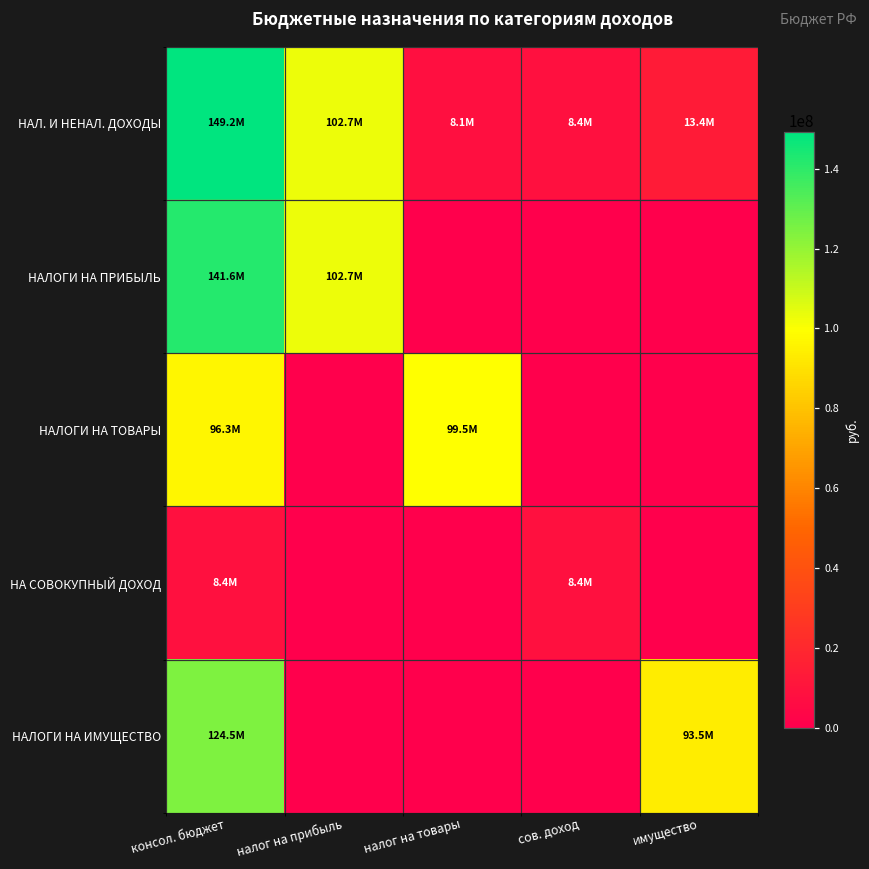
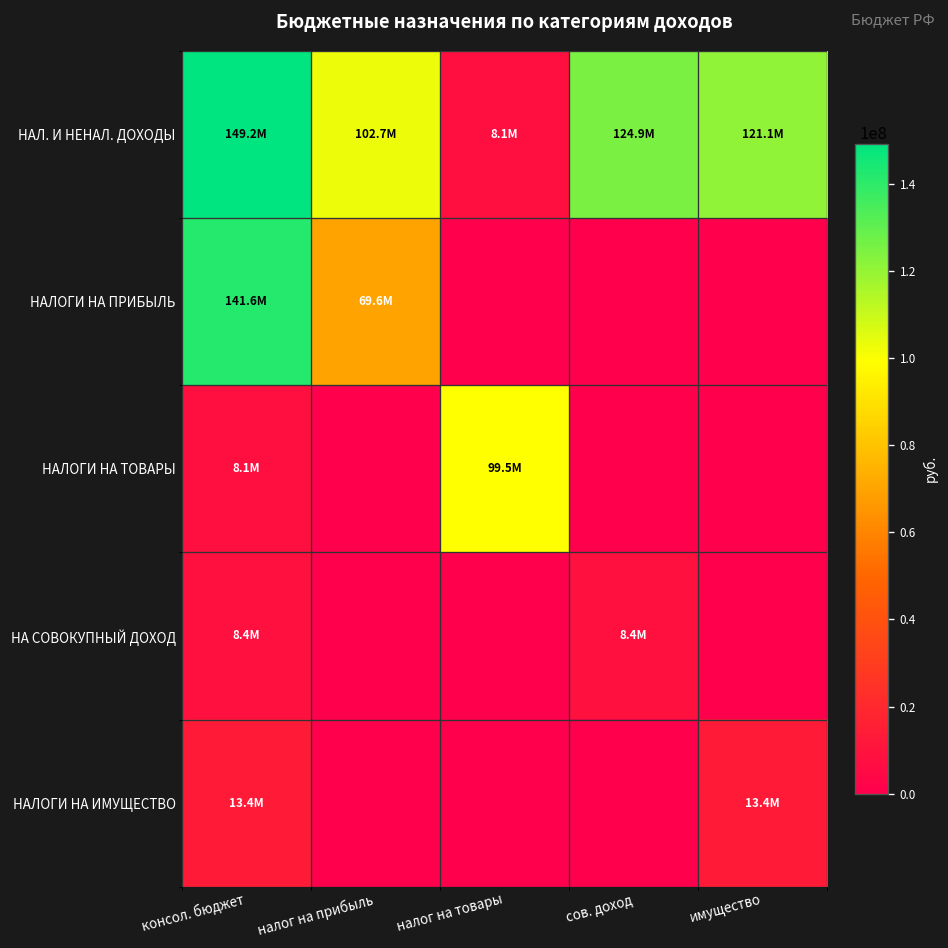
НАЛ. И НЕНАЛ. ДОХОДЫ, сов. доход: 8.4M -> 124.9M
НАЛ. И НЕНАЛ. ДОХОДЫ, имущество: 13.4M -> 121.1M
НАЛОГИ НА ПРИБЫЛЬ, налог на прибыль: 102.7M -> 69.6M
НАЛОГИ НА ТОВАРЫ, консол. бюджет: 96.3M -> 8.1M
НАЛОГИ НА ИМУЩЕСТВО, консол. бюджет: 124.5M -> 13.4M
НАЛОГИ НА ИМУЩЕСТВО, имущество: 93.5M -> 13.4M
